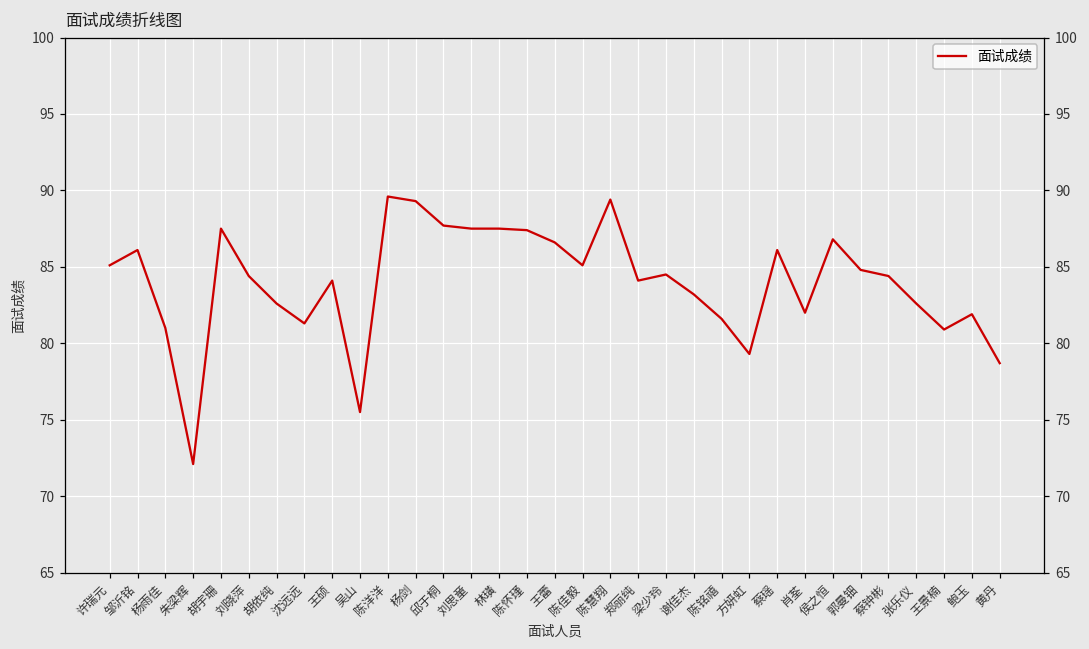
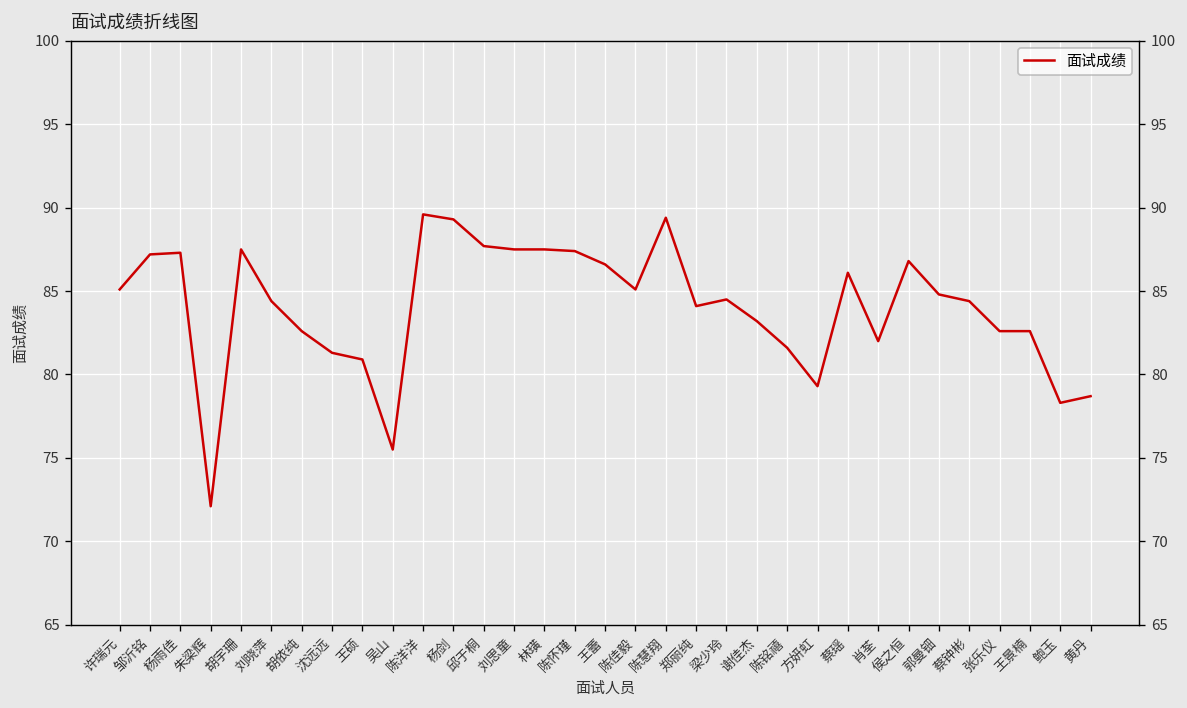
邹沂铭: 86.1 -> 87.2
杨雨佳: 81.0 -> 87.3
王硕: 84.1 -> 80.9
王景楠: 80.9 -> 82.6
鲍玉: 81.9 -> 78.3
